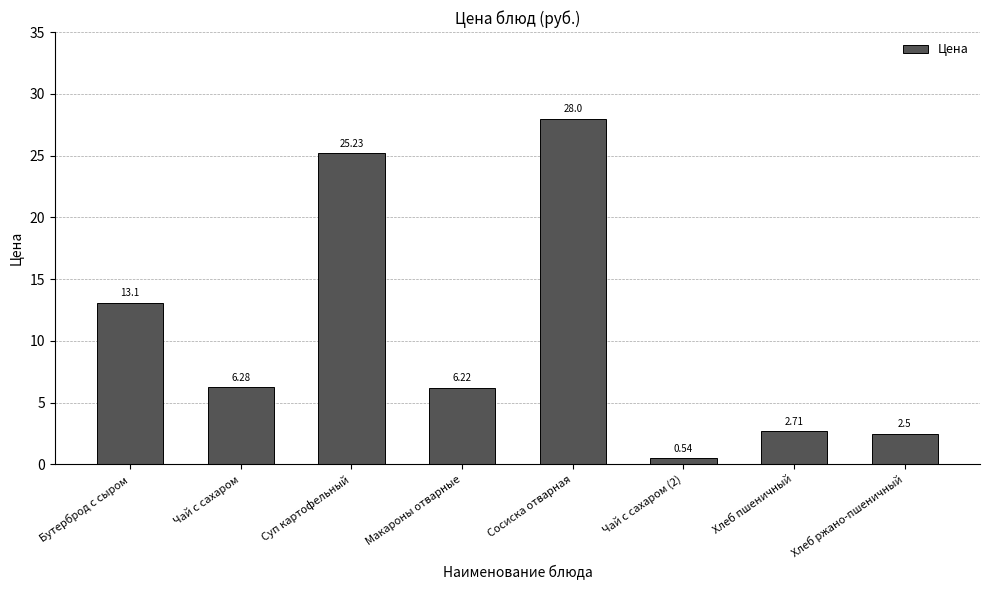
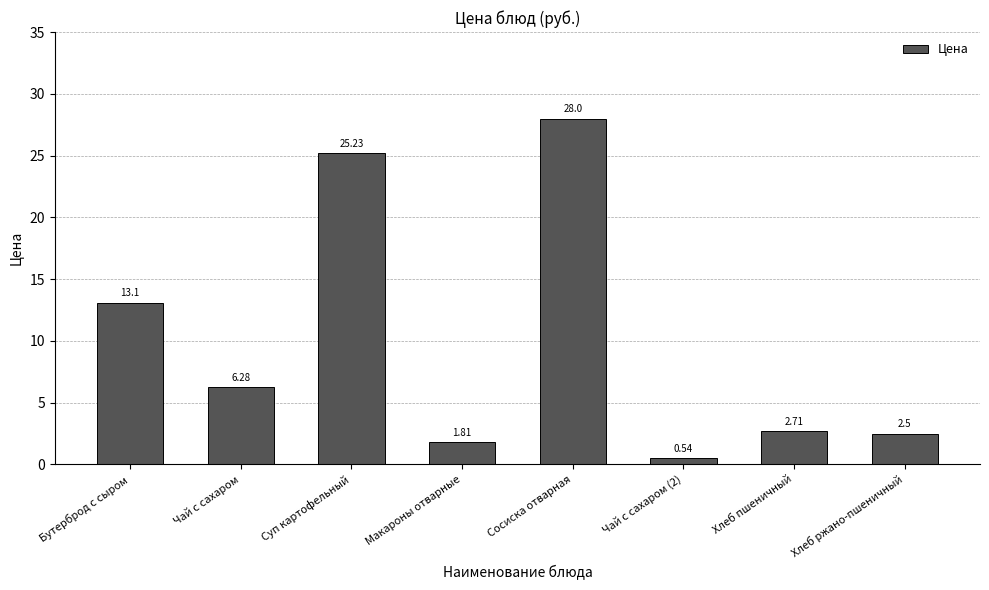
Макароны отварные: 6.22 -> 1.81
